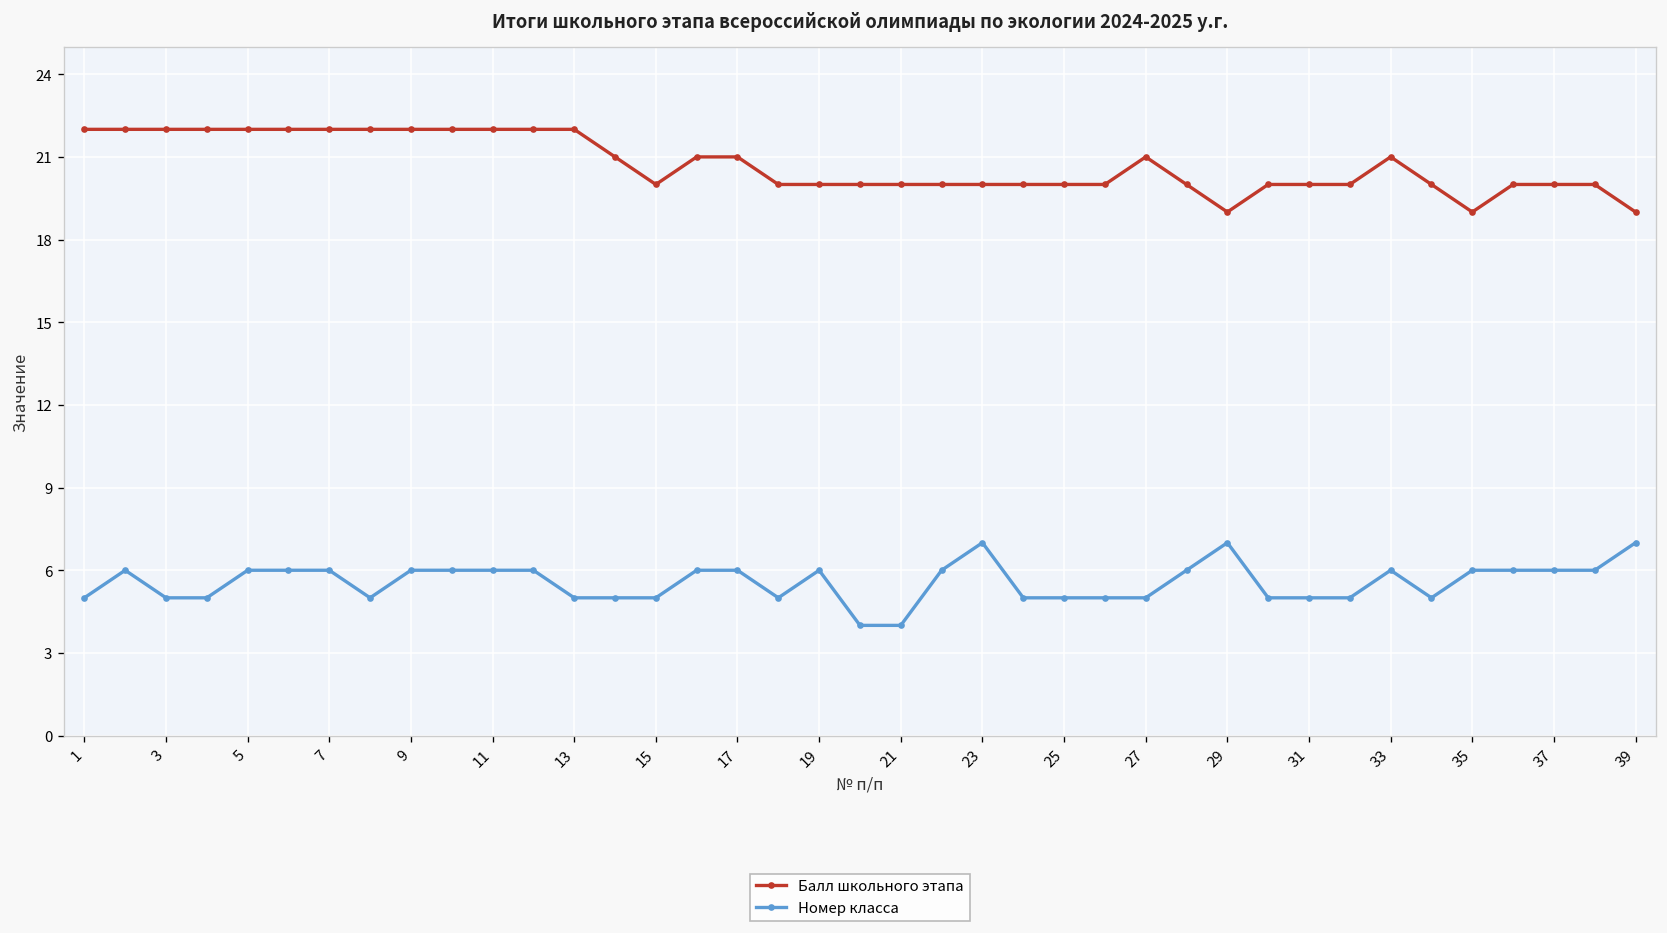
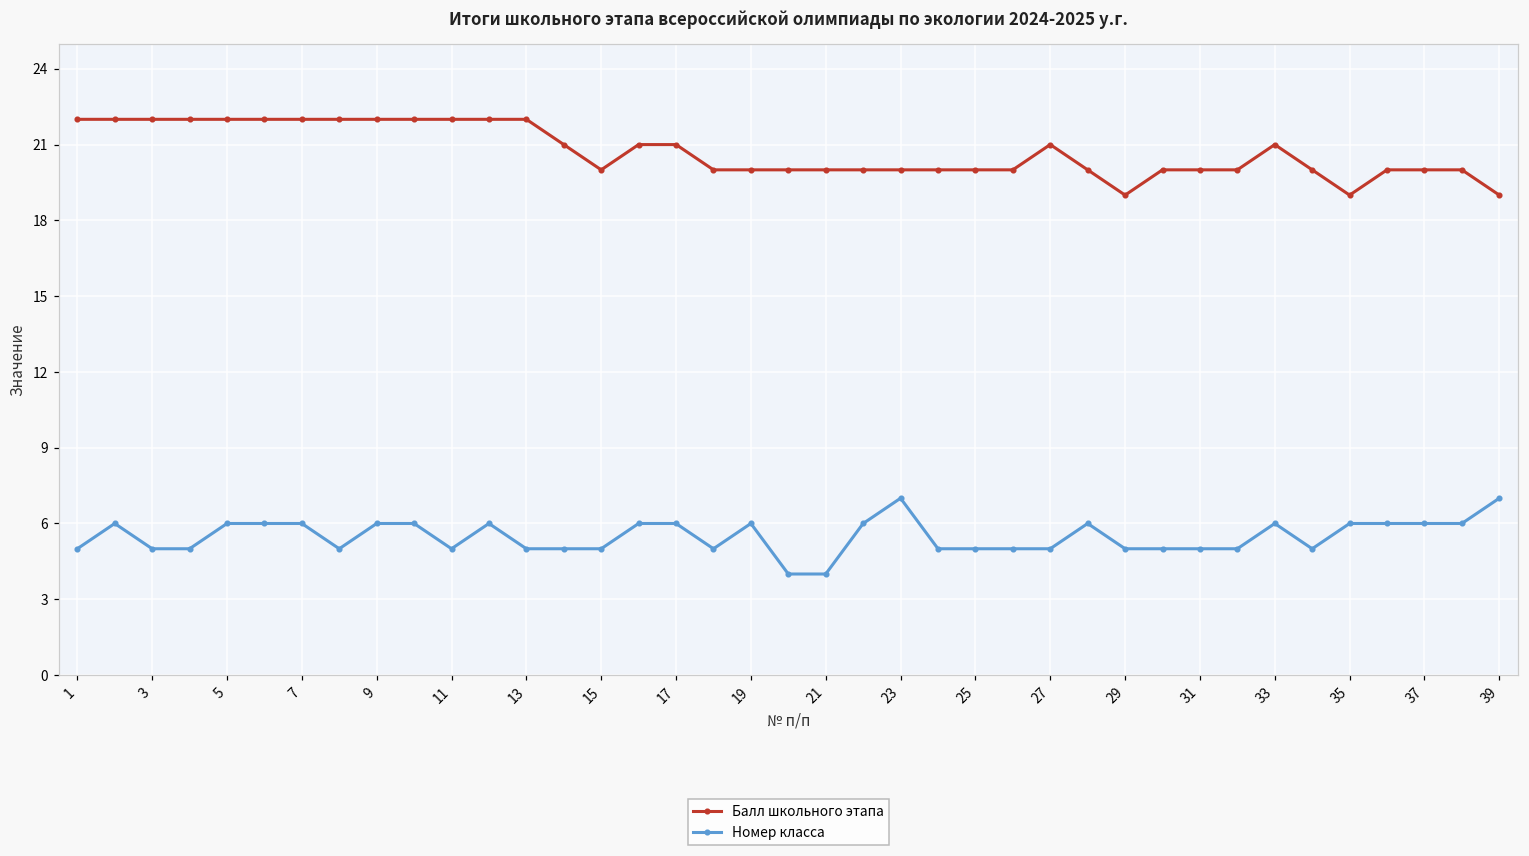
Номер класса, 11: 6 -> 5
Номер класса, 29: 7 -> 5
